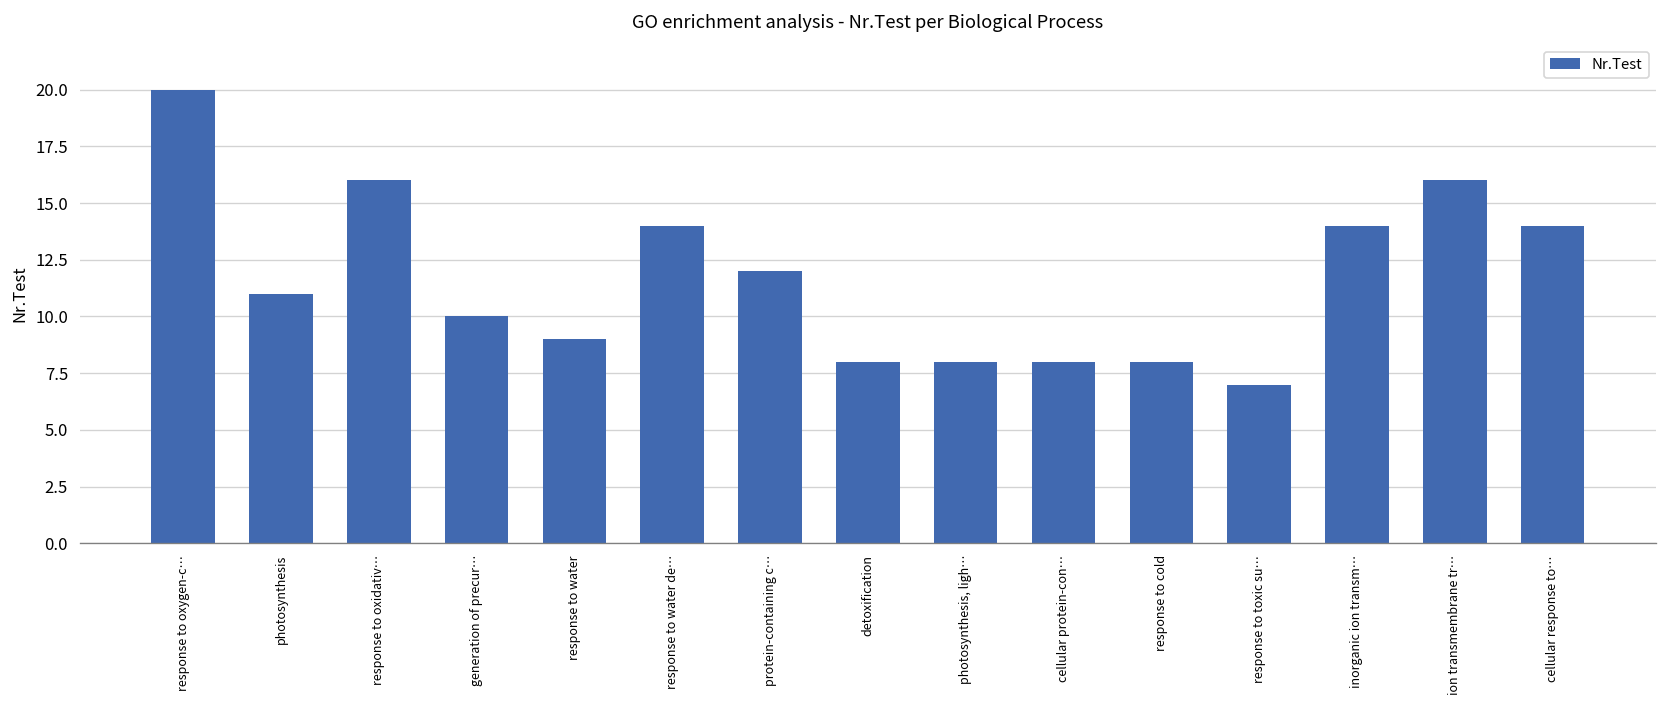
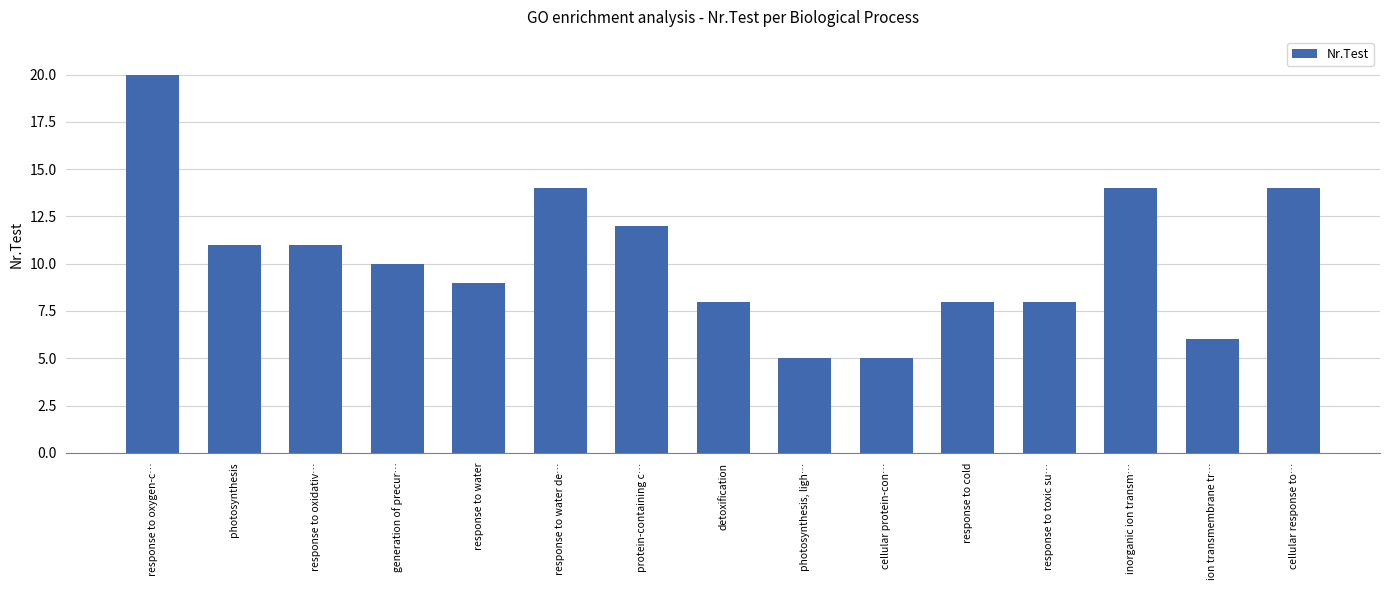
response to oxidativ…: 16 -> 11
photosynthesis, ligh…: 8 -> 5
cellular protein-con…: 8 -> 5
response to toxic su…: 7 -> 8
ion transmembrane tr…: 16 -> 6
